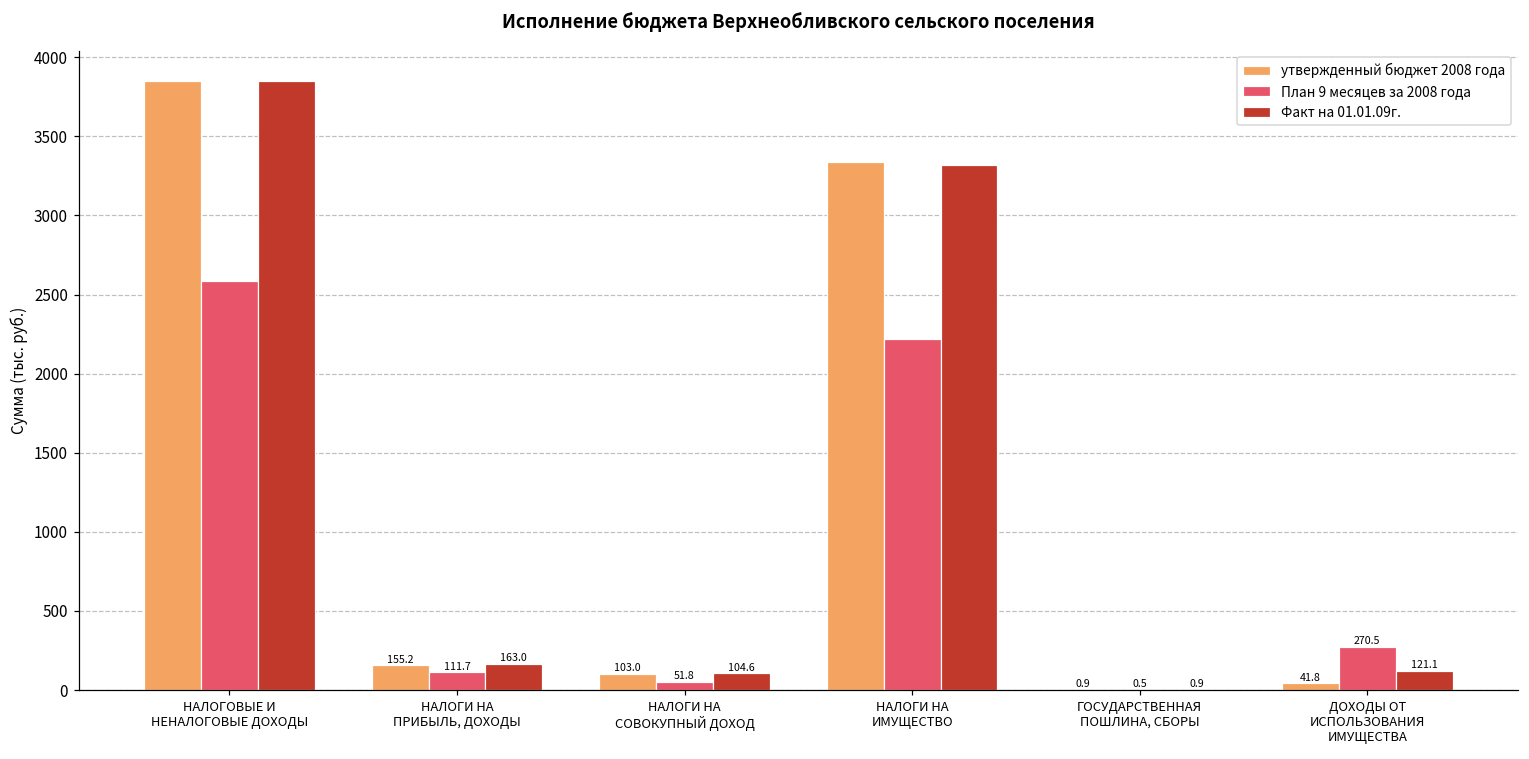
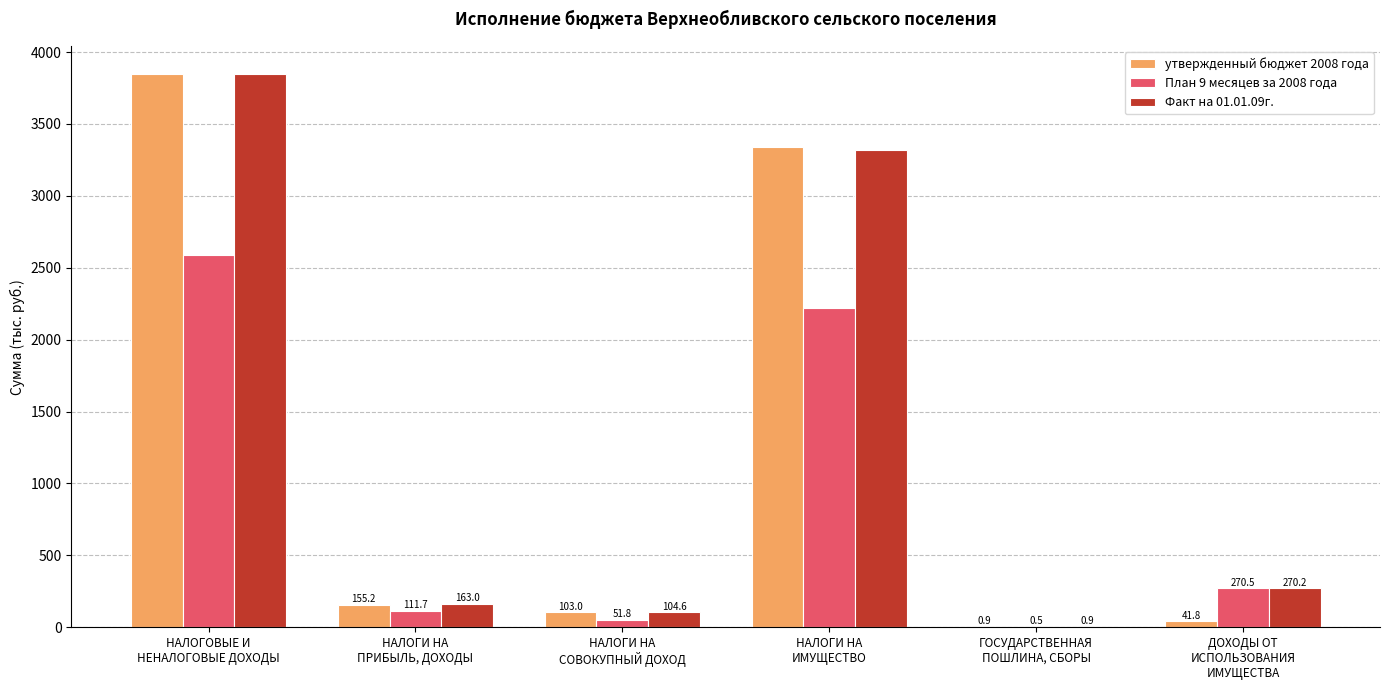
Факт на 01.01.09г., ДОХОДЫ ОТ ИСПОЛЬЗОВАНИЯ ИМУЩЕСТВА: 121.1 -> 270.2
